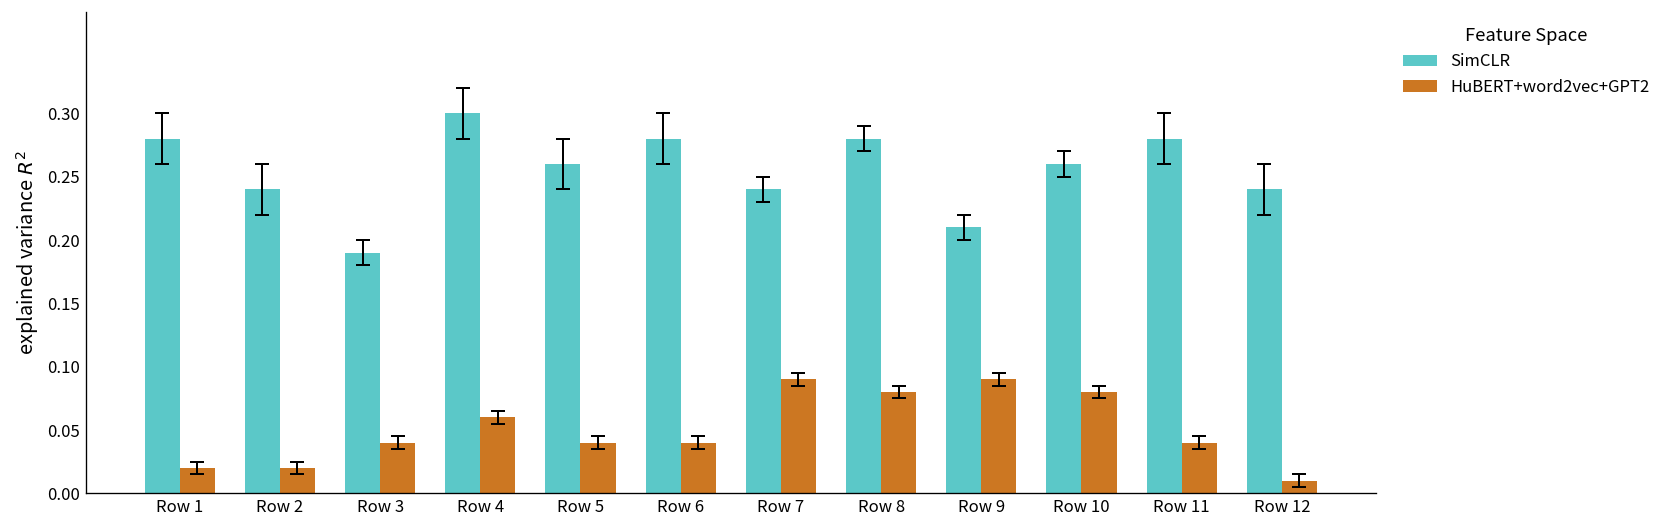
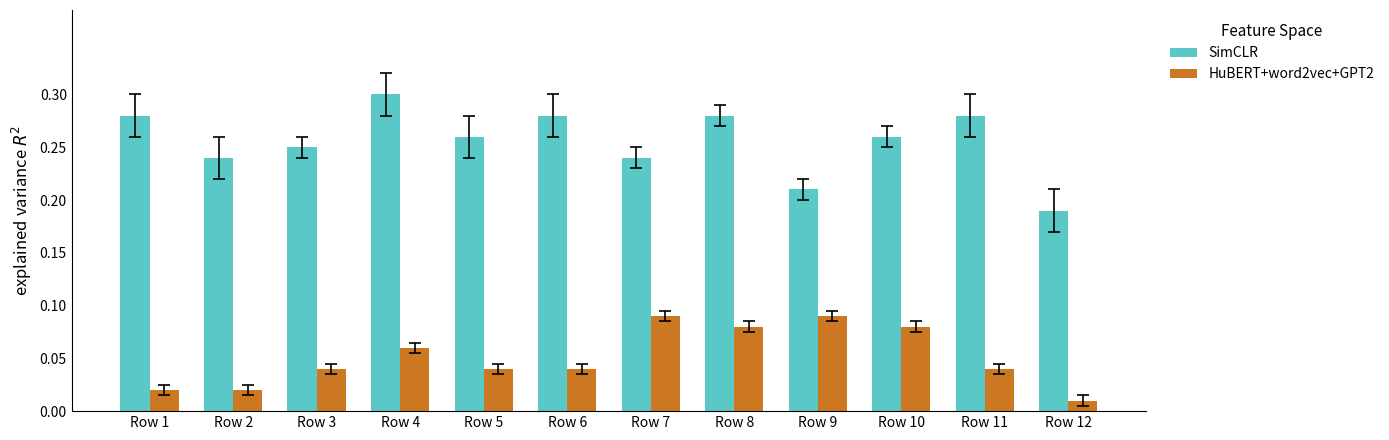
SimCLR, Row 3: 0.19 -> 0.25
SimCLR, Row 12: 0.24 -> 0.19
